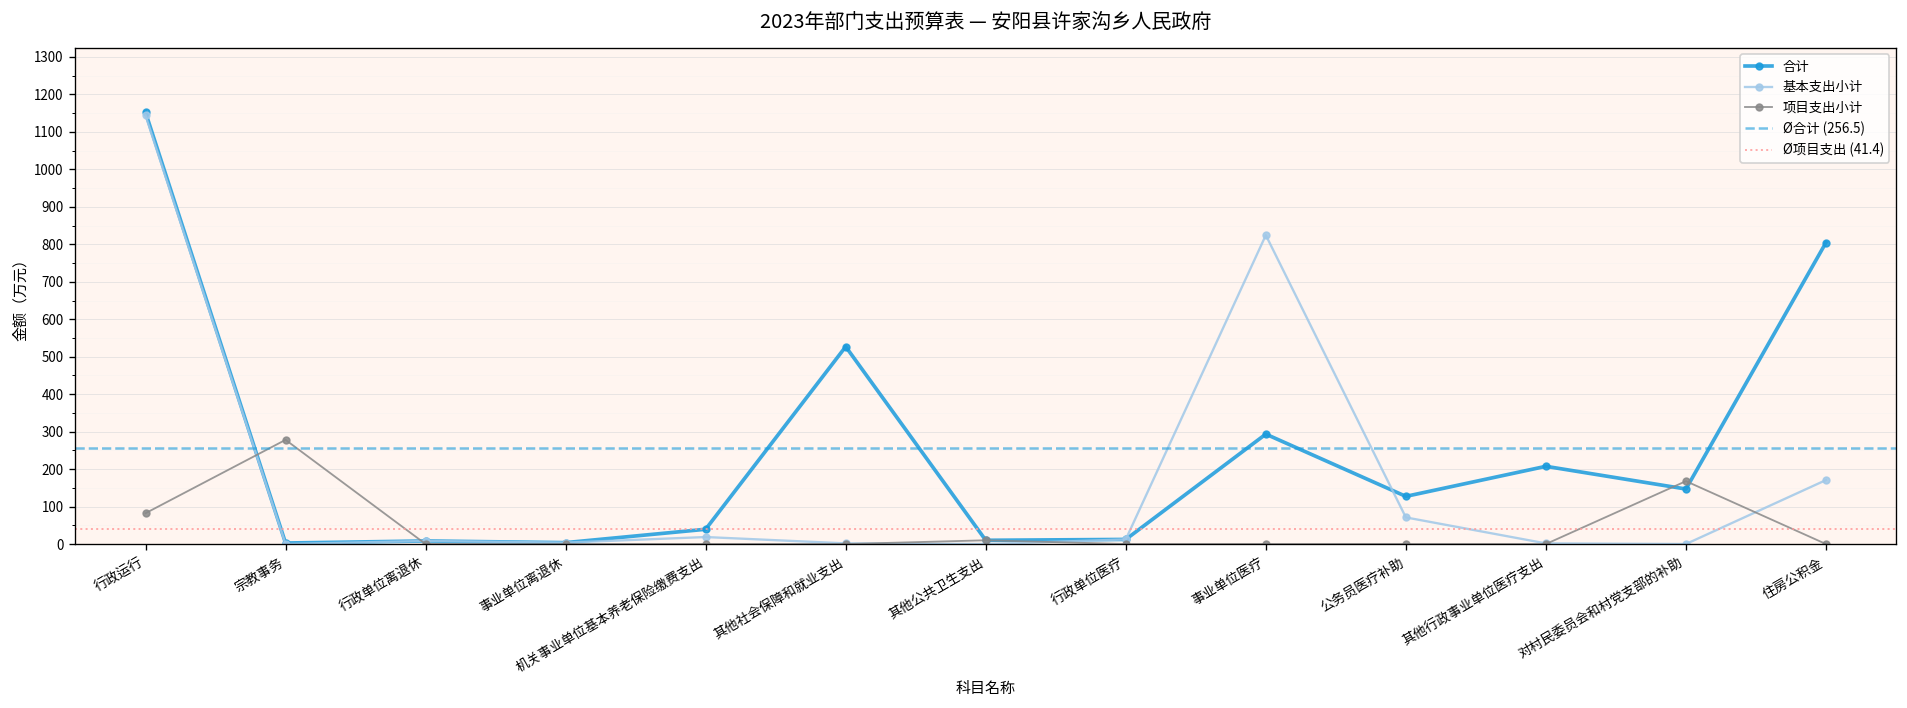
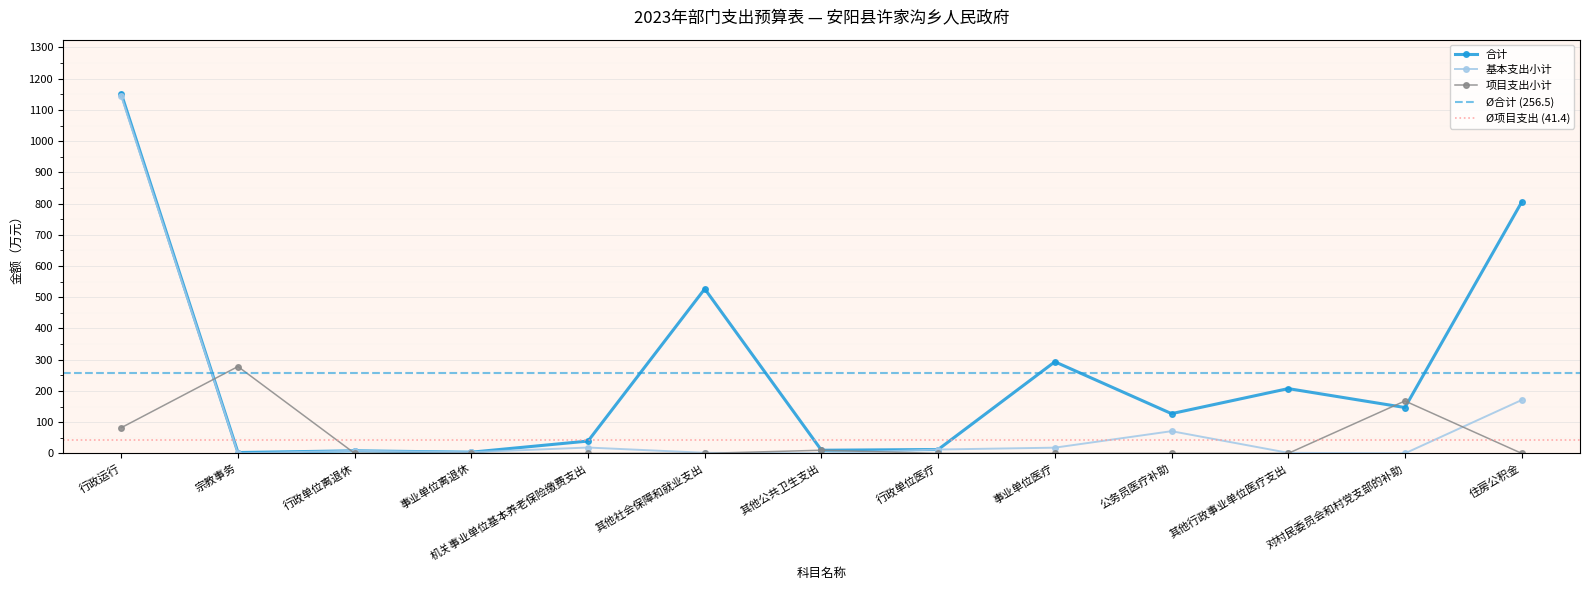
基本支出小计, 事业单位医疗: 820 -> 20
